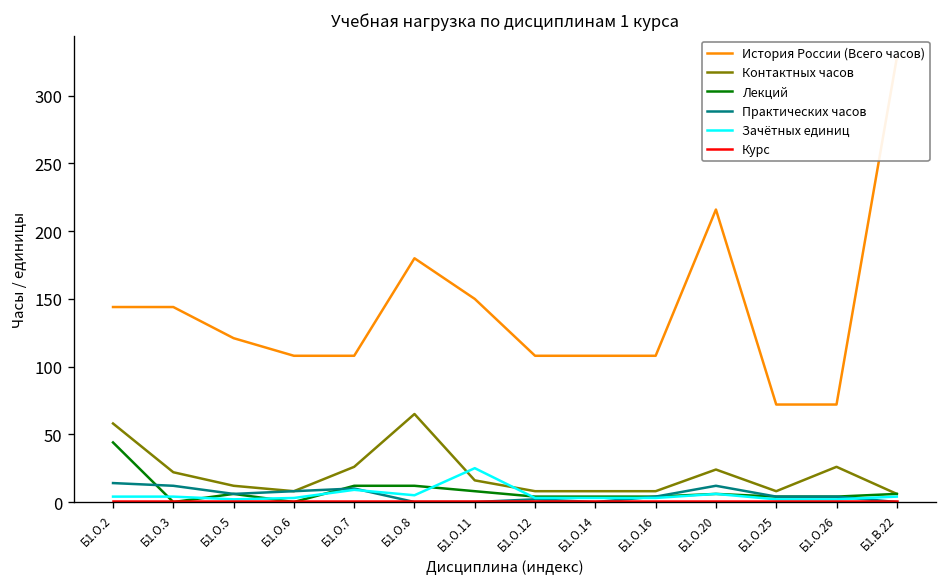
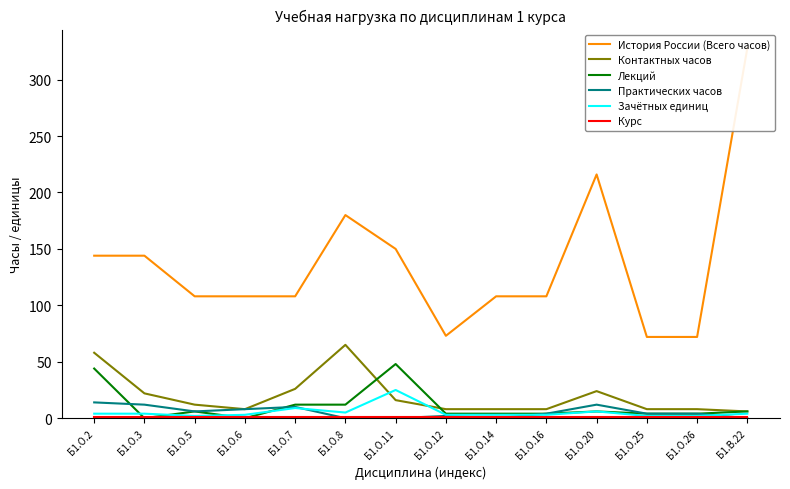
История России (Всего часов), Б1.О.5: 121 -> 108
Лекций, Б1.О.11: 8 -> 48
История России (Всего часов), Б1.О.12: 108 -> 73
Контактных часов, Б1.О.26: 26 -> 8
